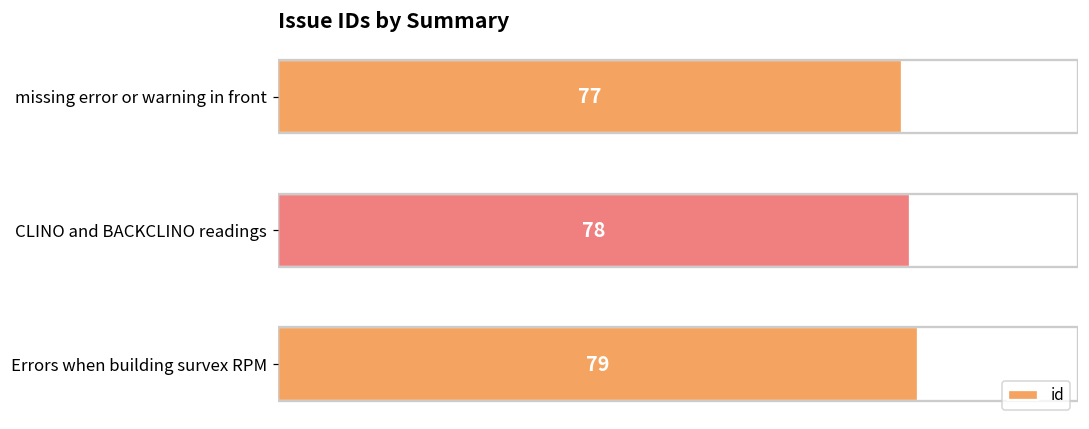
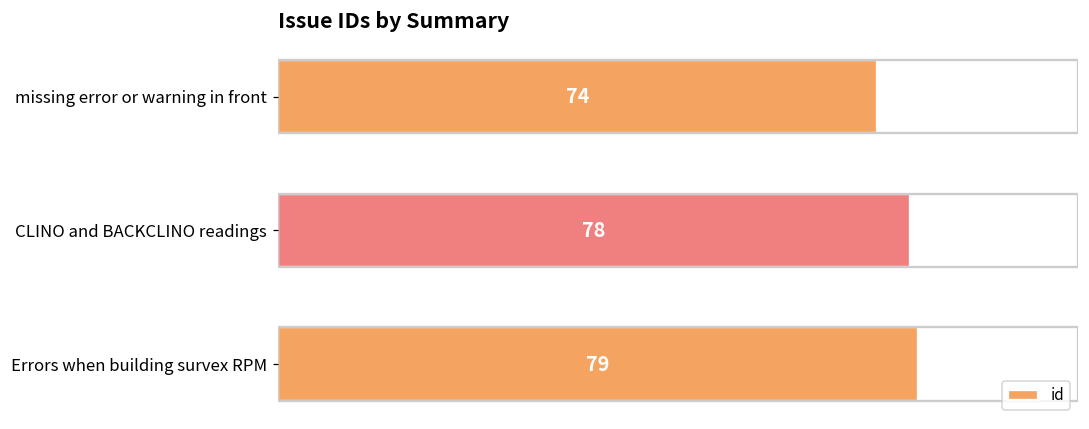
id, missing error or warning in front: 77 -> 74
